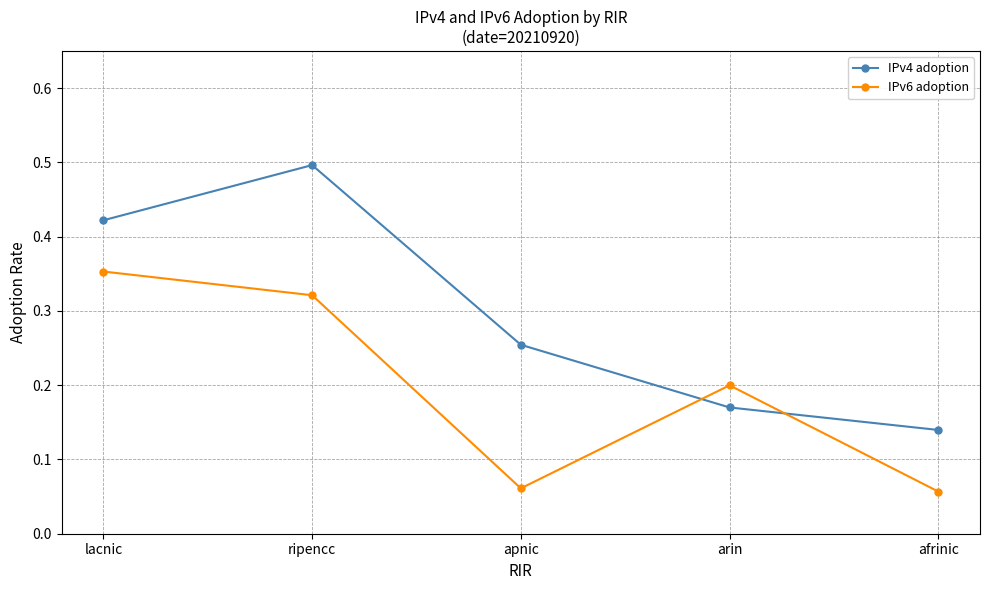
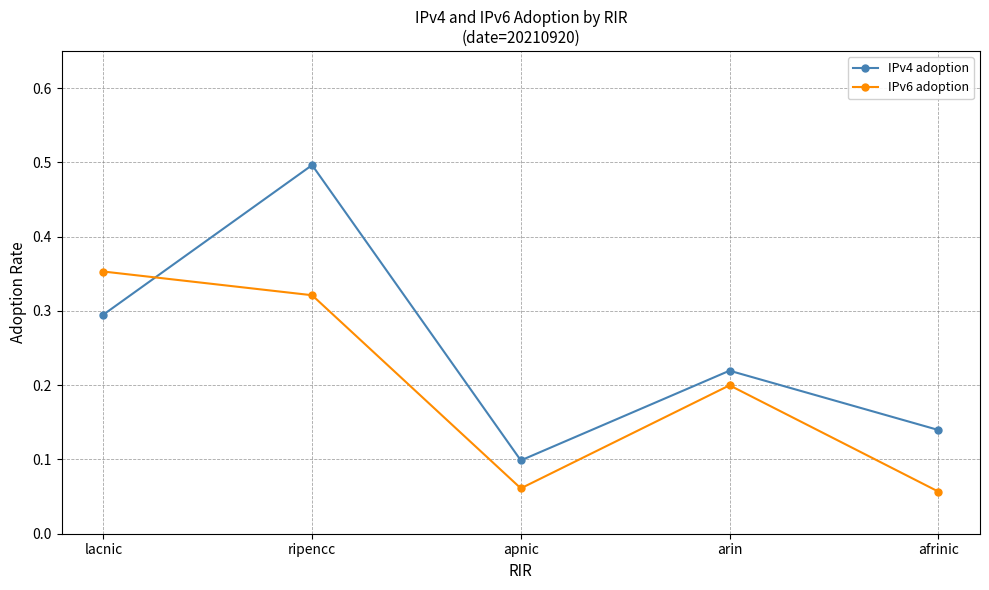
IPv4 adoption, lacnic: 0.42 -> 0.30
IPv4 adoption, apnic: 0.25 -> 0.10
IPv4 adoption, arin: 0.17 -> 0.22
